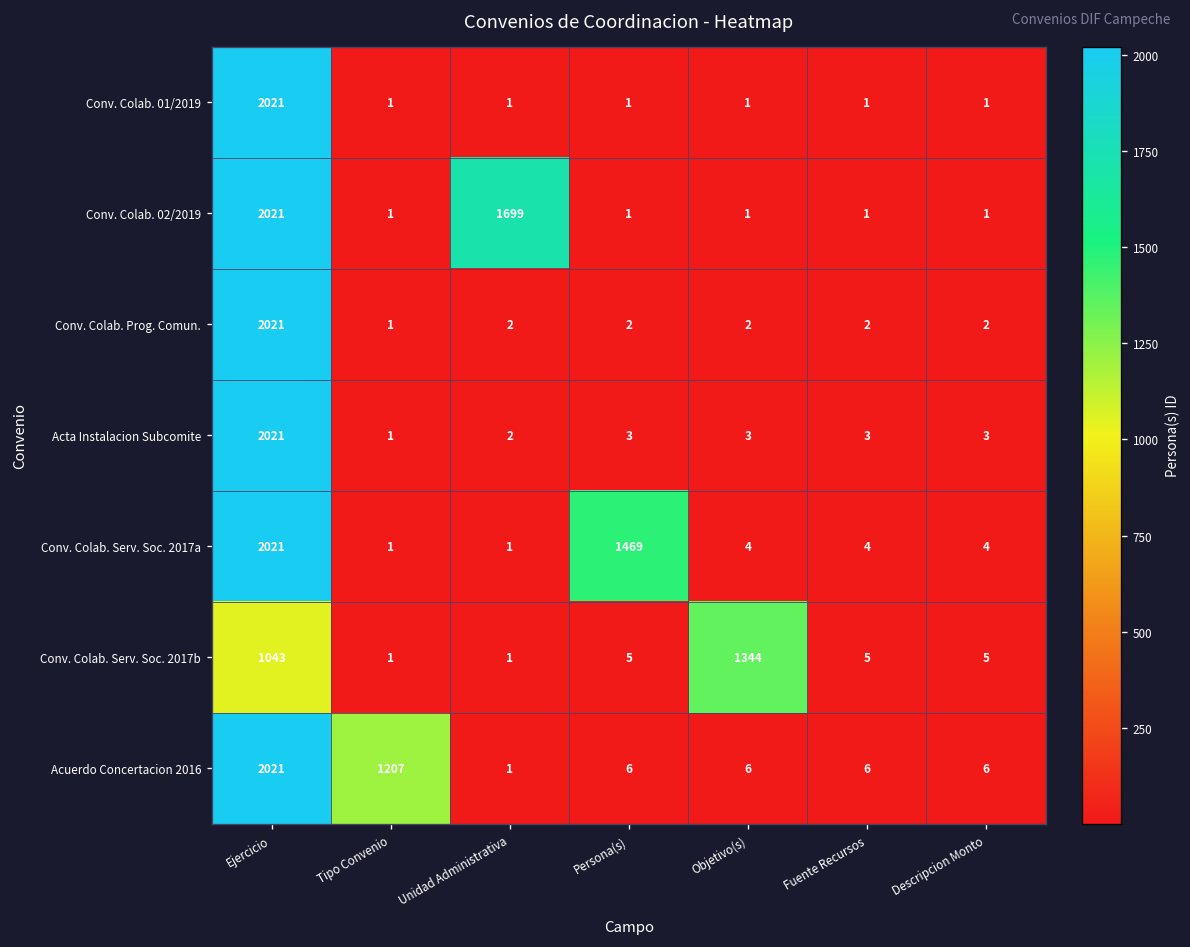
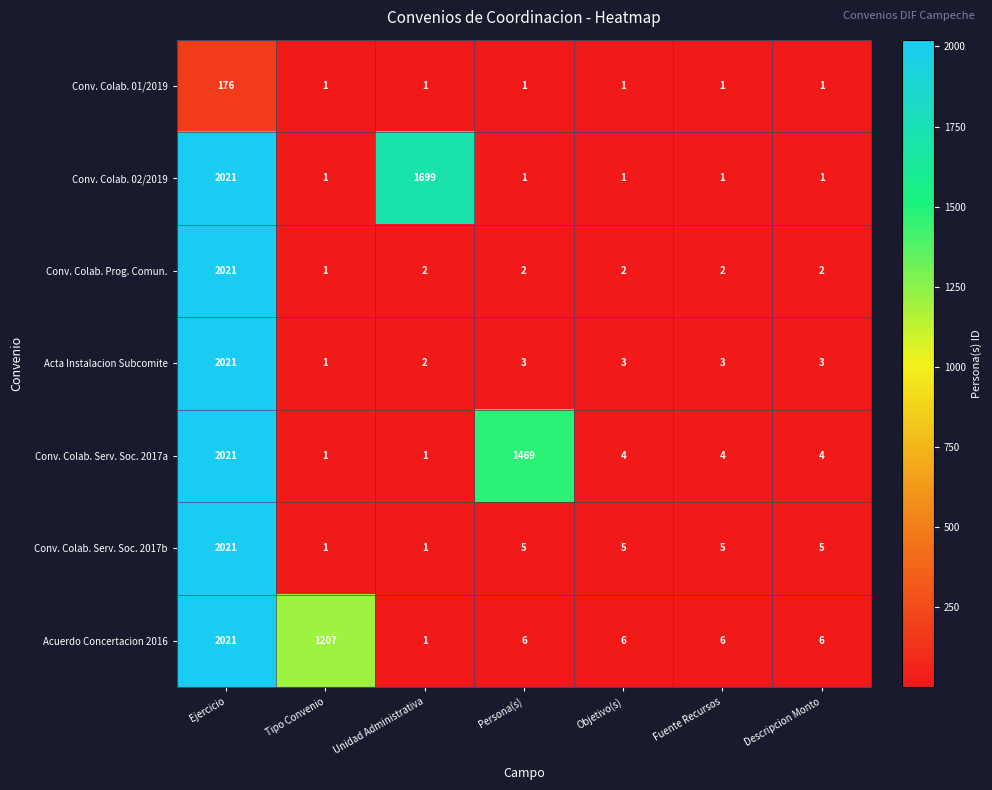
Conv. Colab. 01/2019, Ejercicio: 2021 -> 176
Conv. Colab. Serv. Soc. 2017b, Ejercicio: 1043 -> 2021
Conv. Colab. Serv. Soc. 2017b, Objetivo(s): 1344 -> 5
